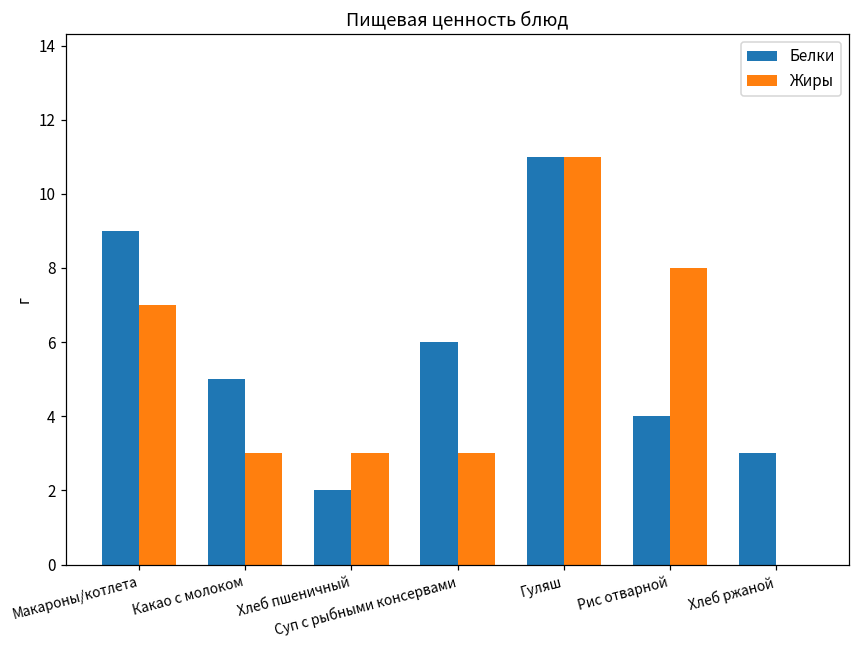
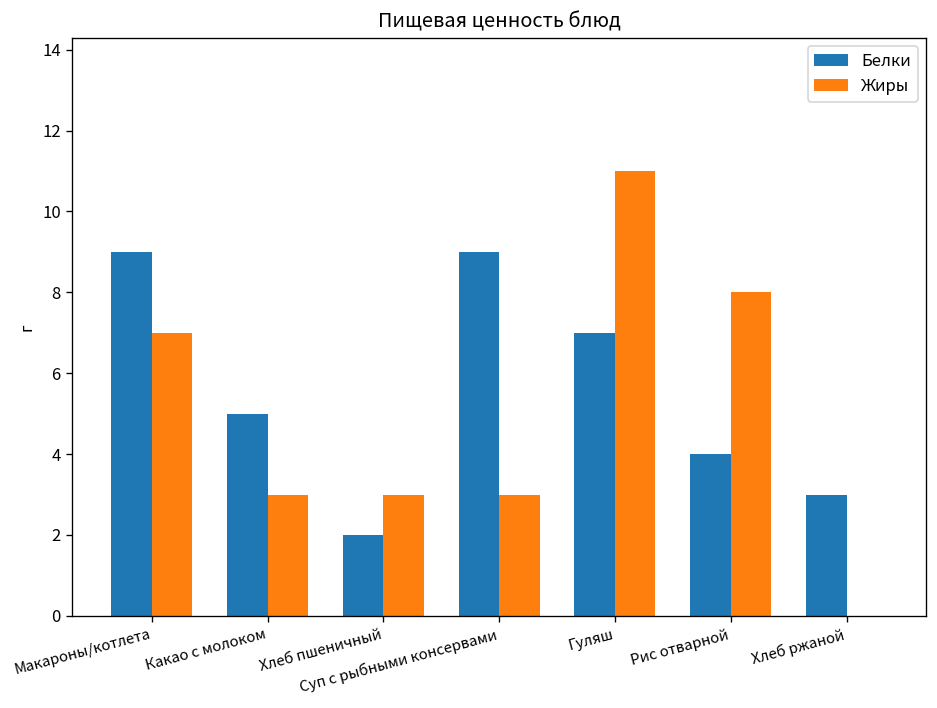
Белки, Суп с рыбными консервами: 6 -> 9
Белки, Гуляш: 11 -> 7
